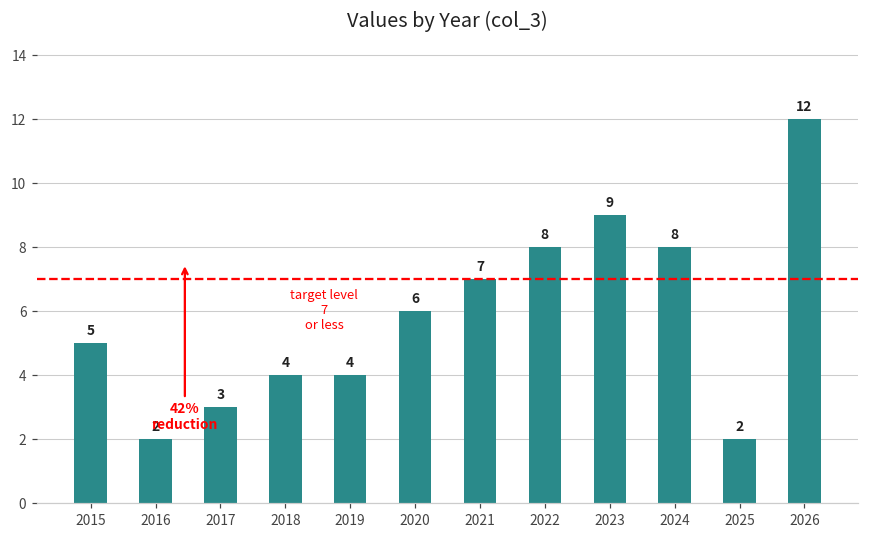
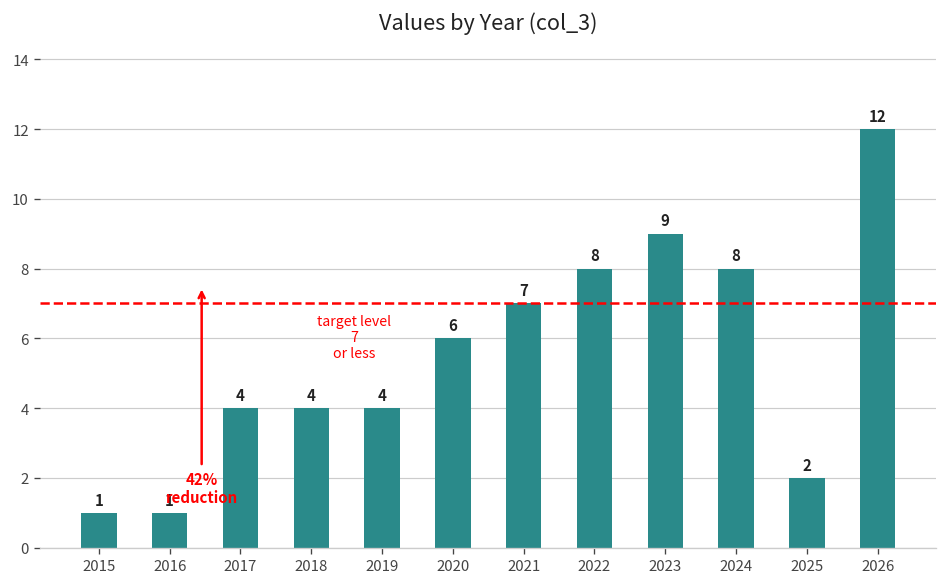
2015: 5 -> 1
2016: 2 -> 1
2017: 3 -> 4
